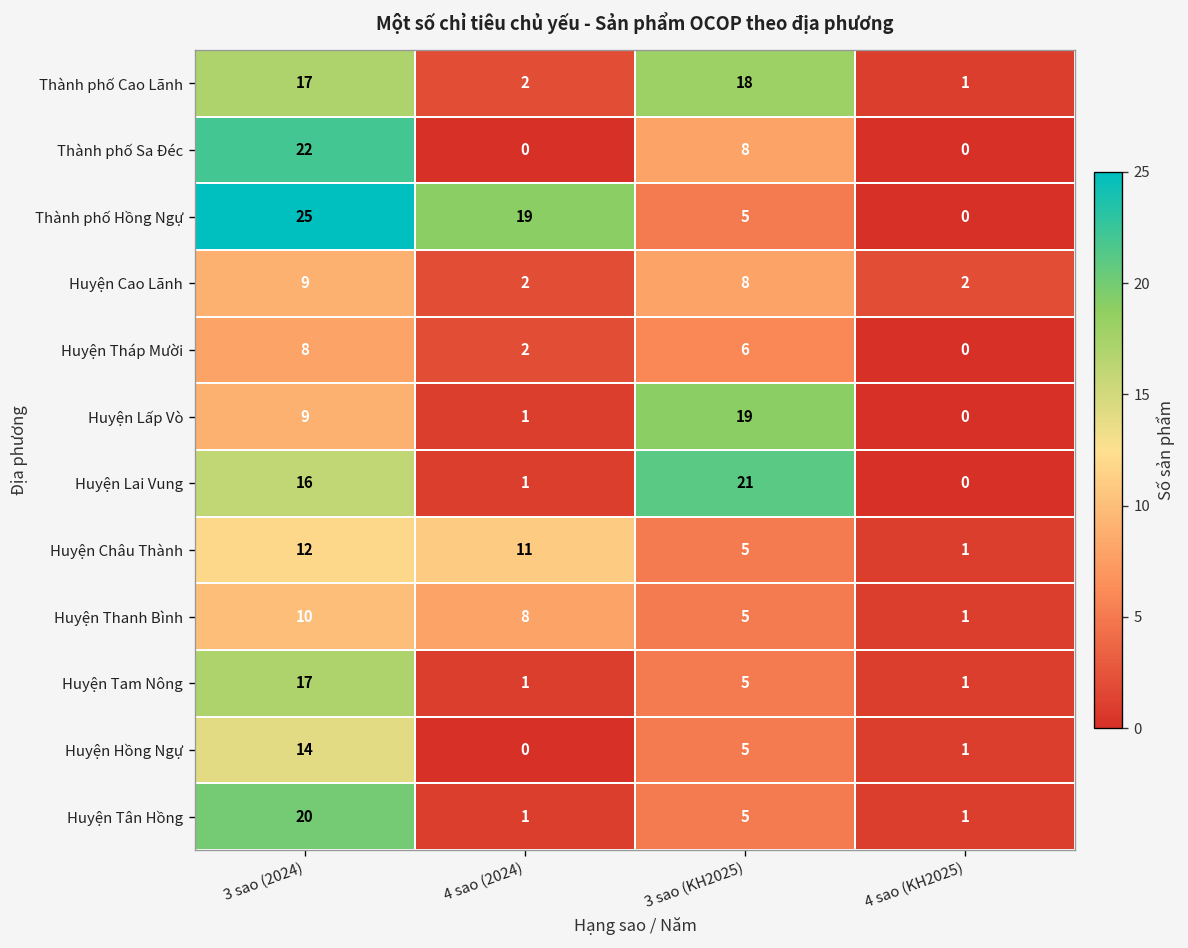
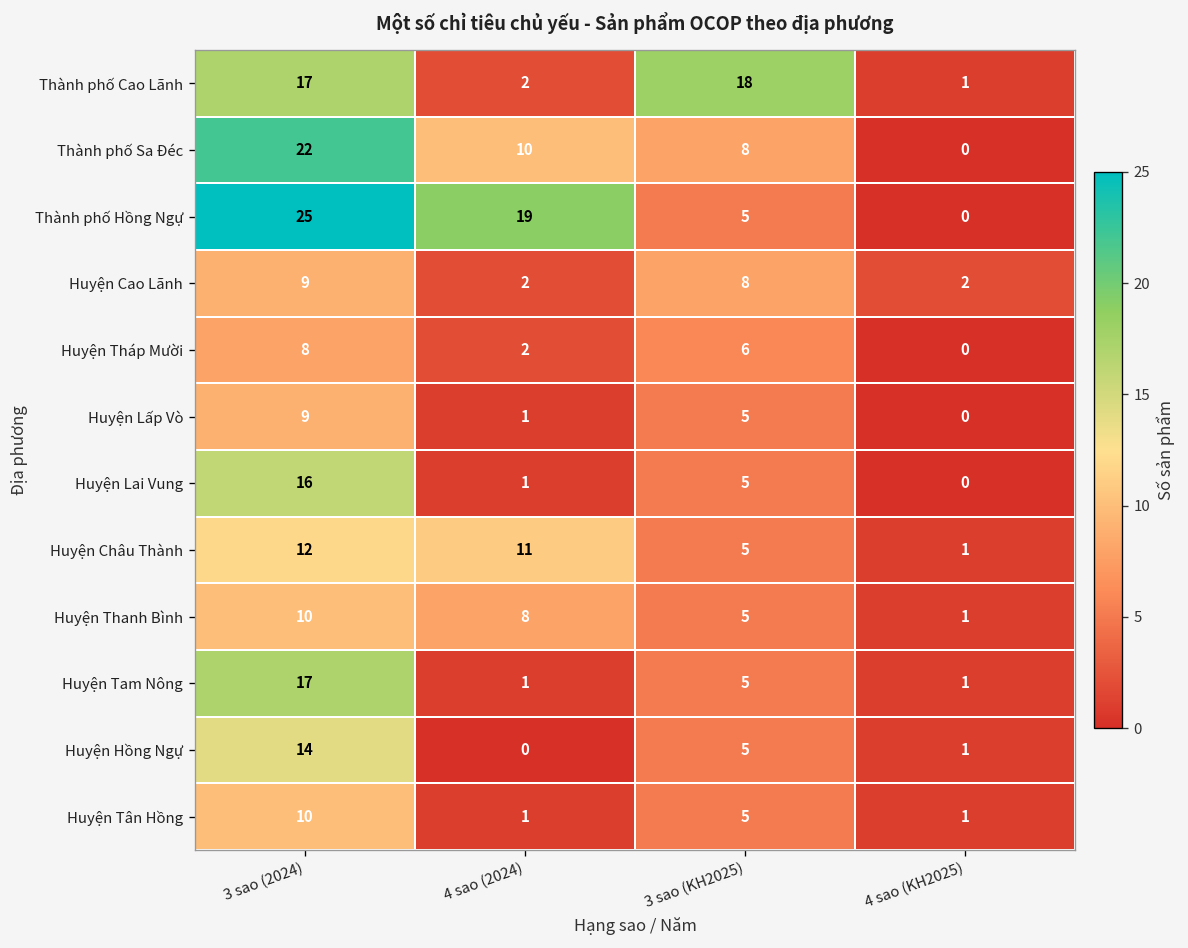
Thành phố Sa Đéc, 4 sao (2024): 0 -> 10
Huyện Lấp Vò, 3 sao (KH2025): 19 -> 5
Huyện Lai Vung, 3 sao (KH2025): 21 -> 5
Huyện Tân Hồng, 3 sao (2024): 20 -> 10
